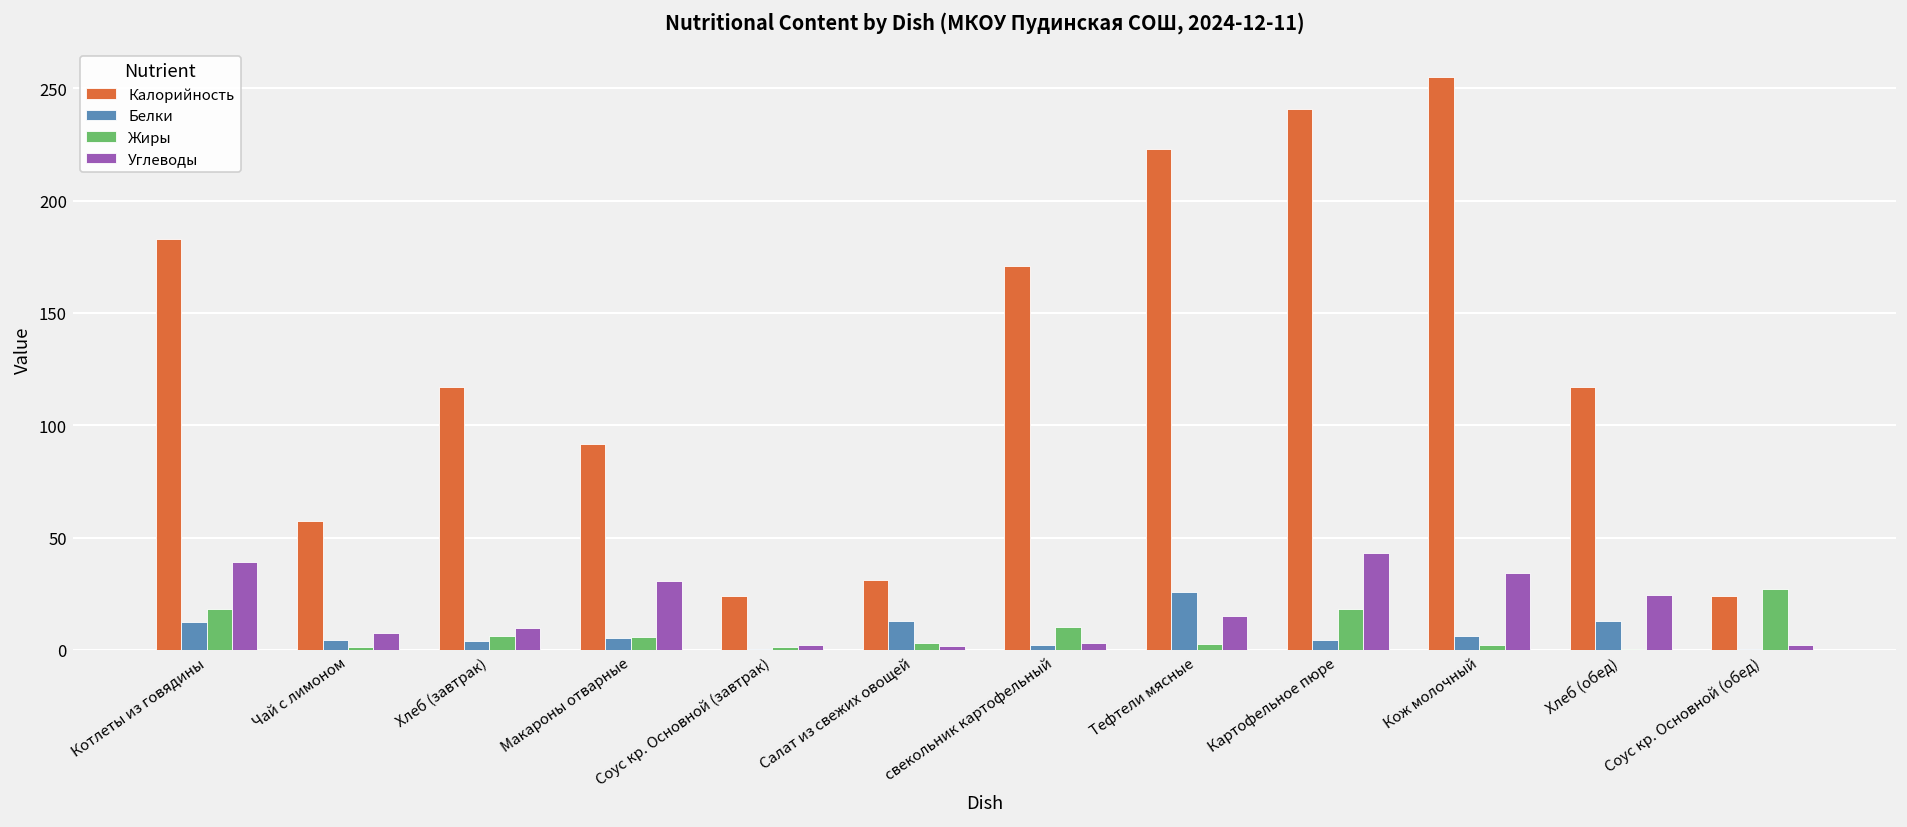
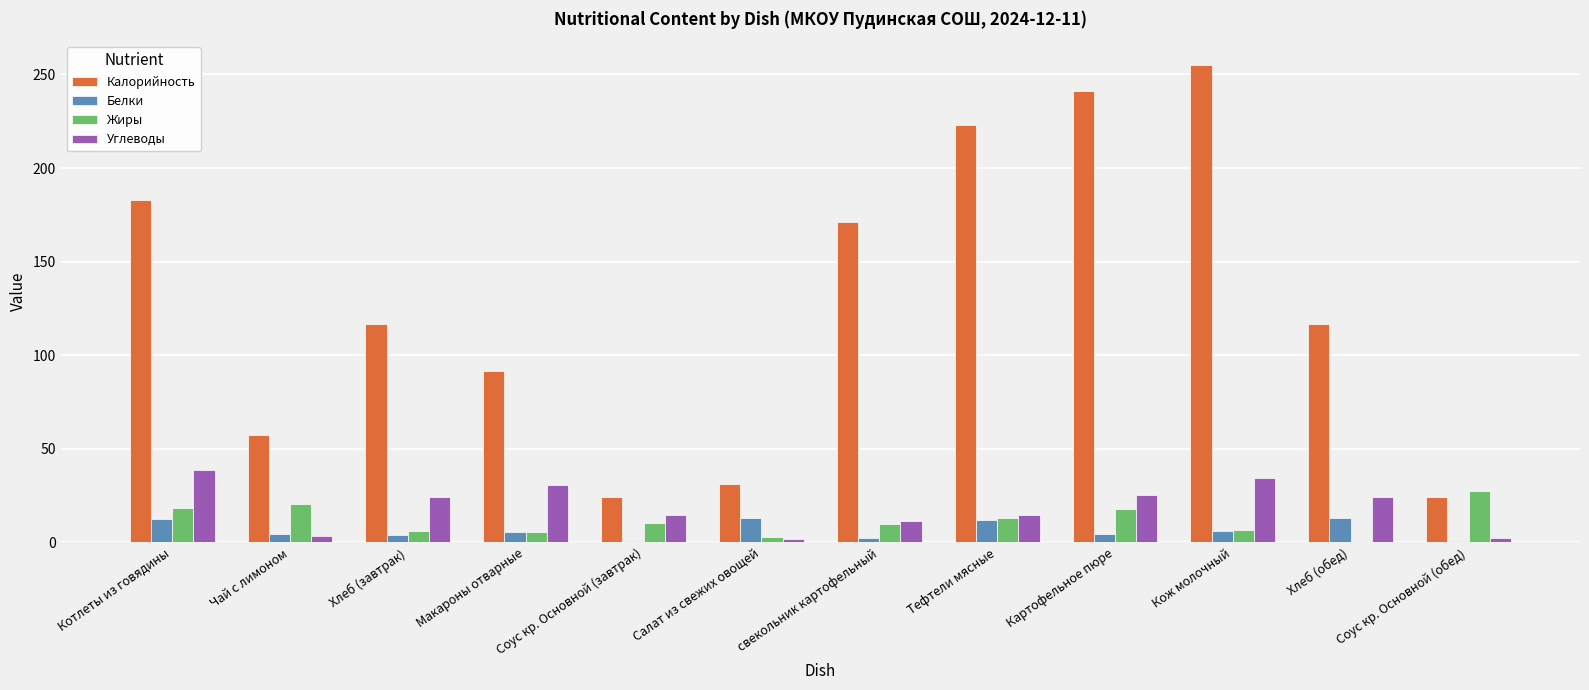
Жиры, Чай с лимоном: 1 -> 20
Углеводы, Чай с лимоном: 8 -> 3
Углеводы, Хлеб (завтрак): 10 -> 24
Жиры, Соус кр. Основной (завтрак): 1 -> 10
Углеводы, Соус кр. Основной (завтрак): 2 -> 15
Углеводы, свекольник картофельный: 3 -> 12
Белки, Тефтели мясные: 26 -> 12
Жиры, Тефтели мясные: 2 -> 13
Углеводы, Картофельное пюре: 43 -> 25
Жиры, Кож молочный: 2 -> 7
